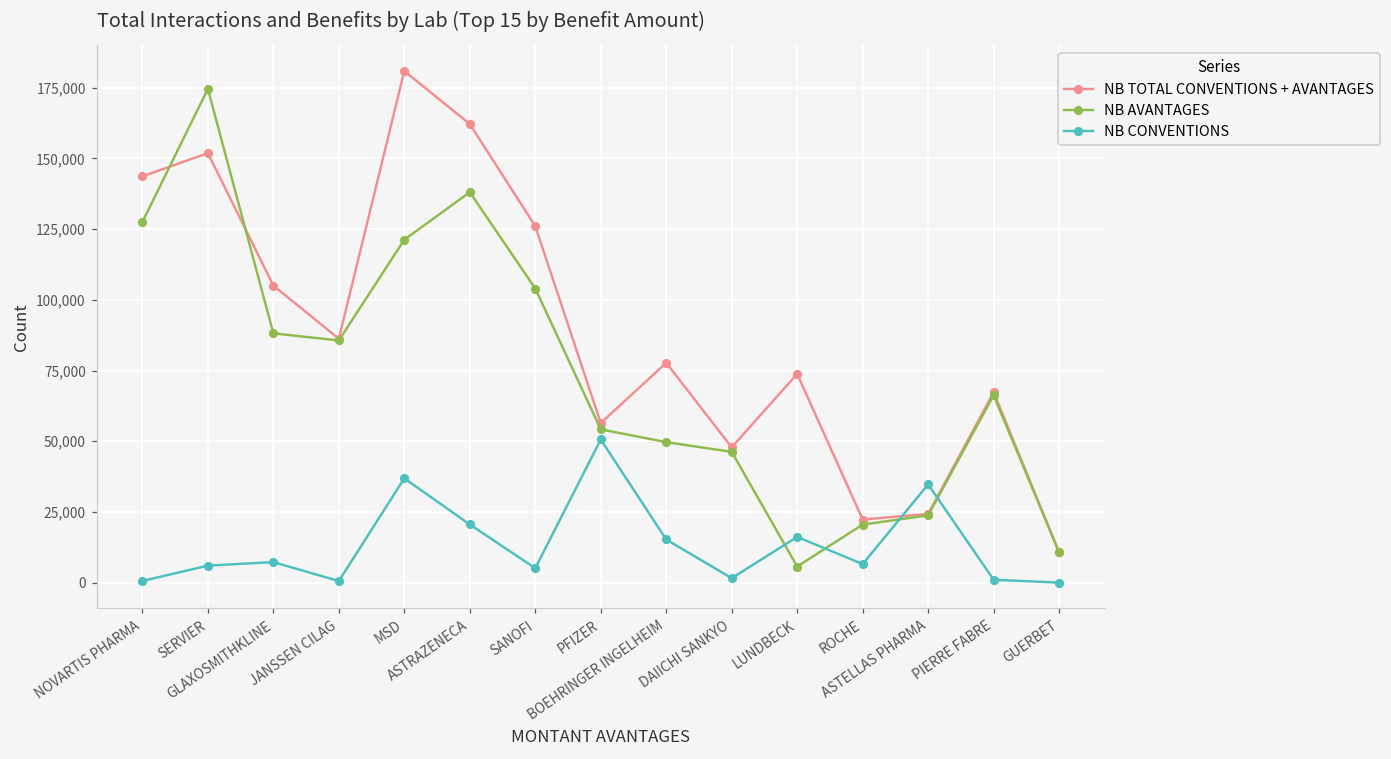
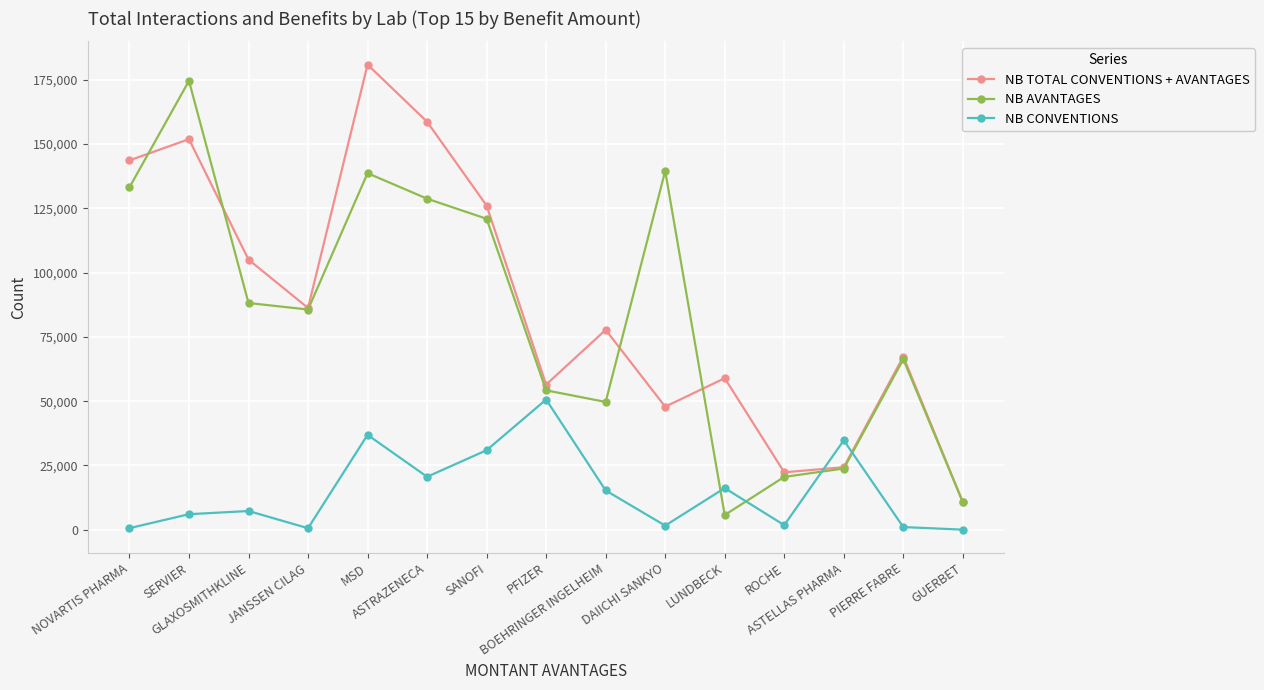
NB AVANTAGES, NOVARTIS PHARMA: 127,000 -> 133,000
NB AVANTAGES, MSD: 121,000 -> 139,000
NB TOTAL CONVENTIONS + AVANTAGES, ASTRAZENECA: 162,000 -> 159,000
NB AVANTAGES, ASTRAZENECA: 138,000 -> 129,000
NB AVANTAGES, SANOFI: 104,000 -> 121,000
NB CONVENTIONS, SANOFI: 5,000 -> 31,000
NB AVANTAGES, DAIICHI SANKYO: 46,000 -> 139,000
NB TOTAL CONVENTIONS + AVANTAGES, LUNDBECK: 74,000 -> 59,000
NB CONVENTIONS, ROCHE: 7,000 -> 2,000
